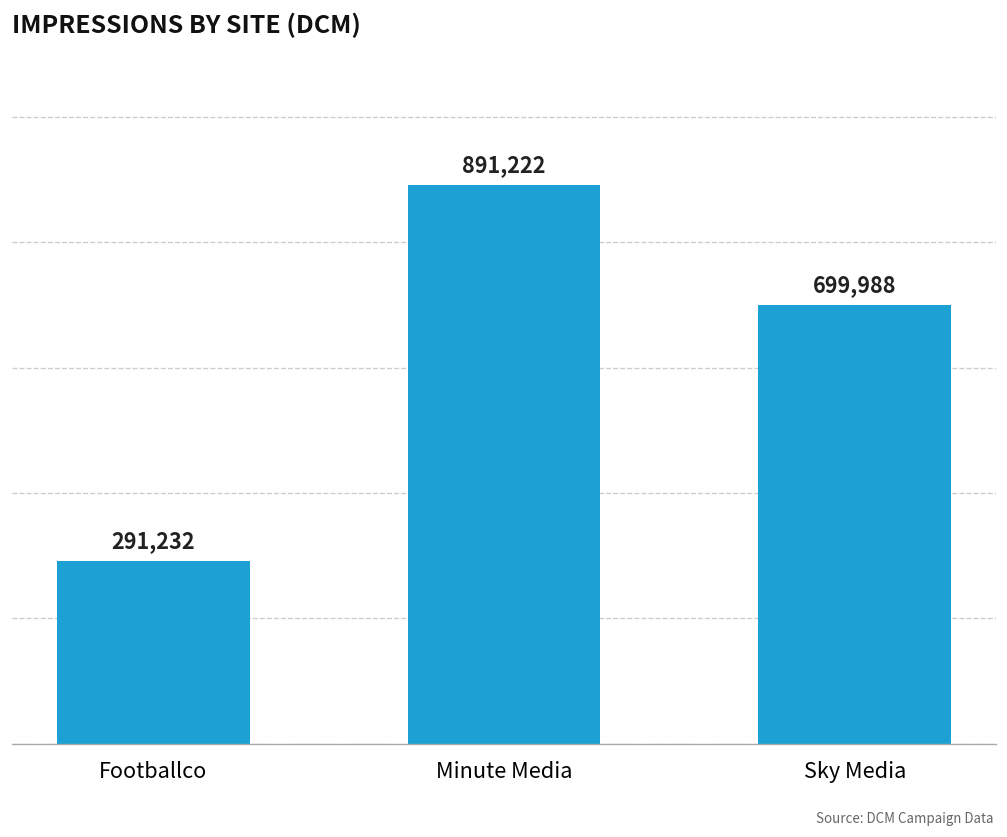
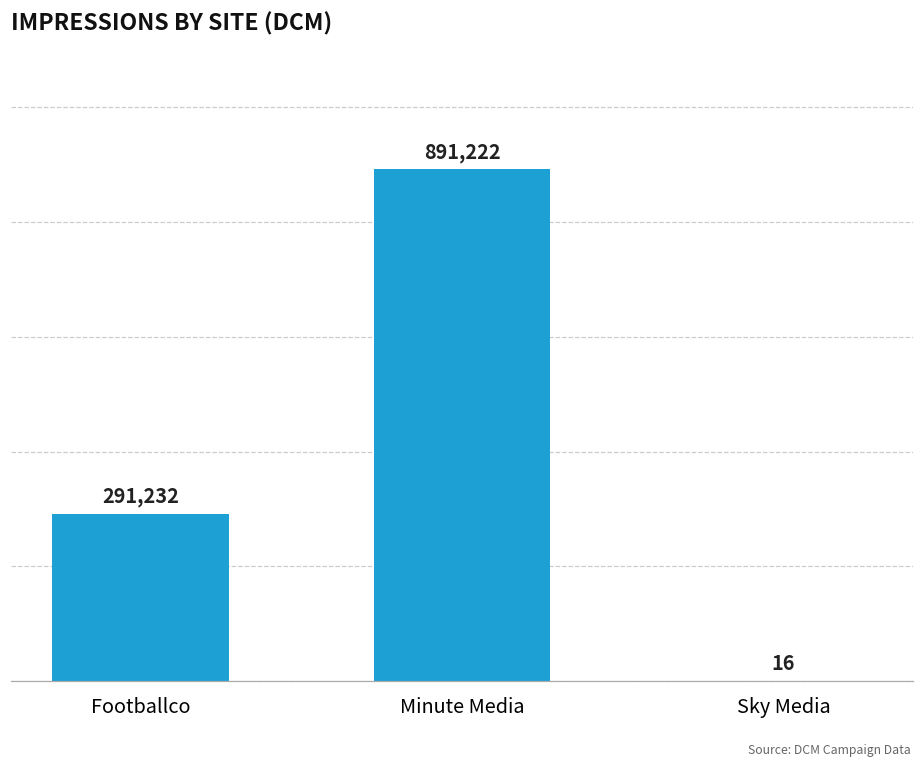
Sky Media: 699,988 -> 16
